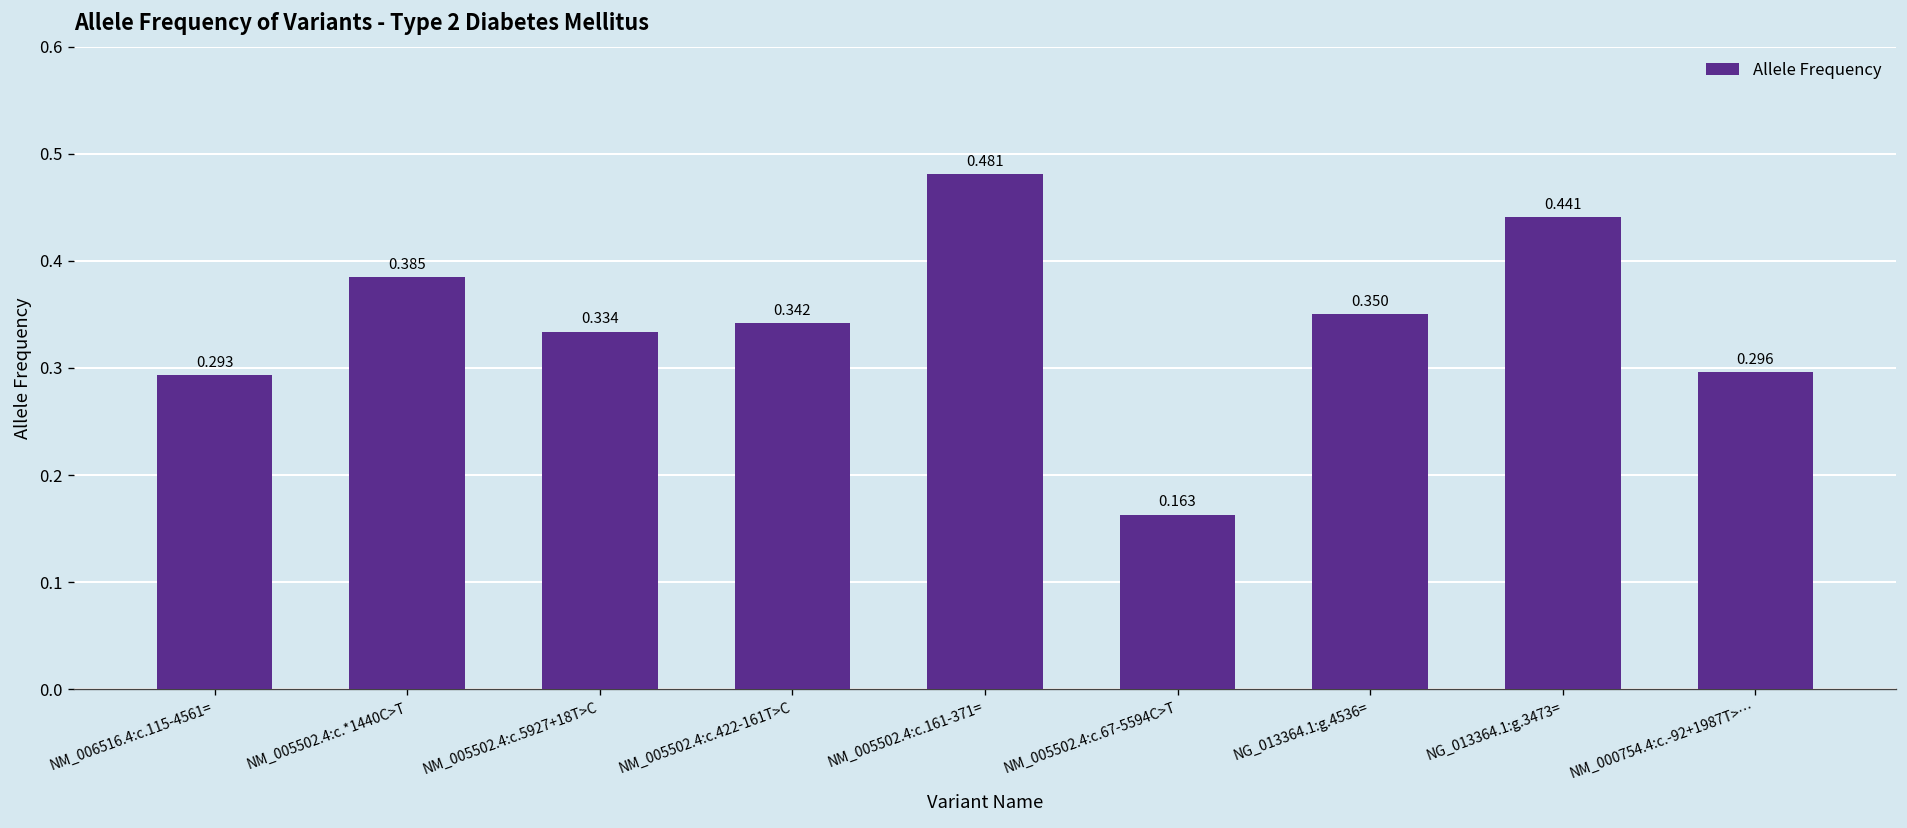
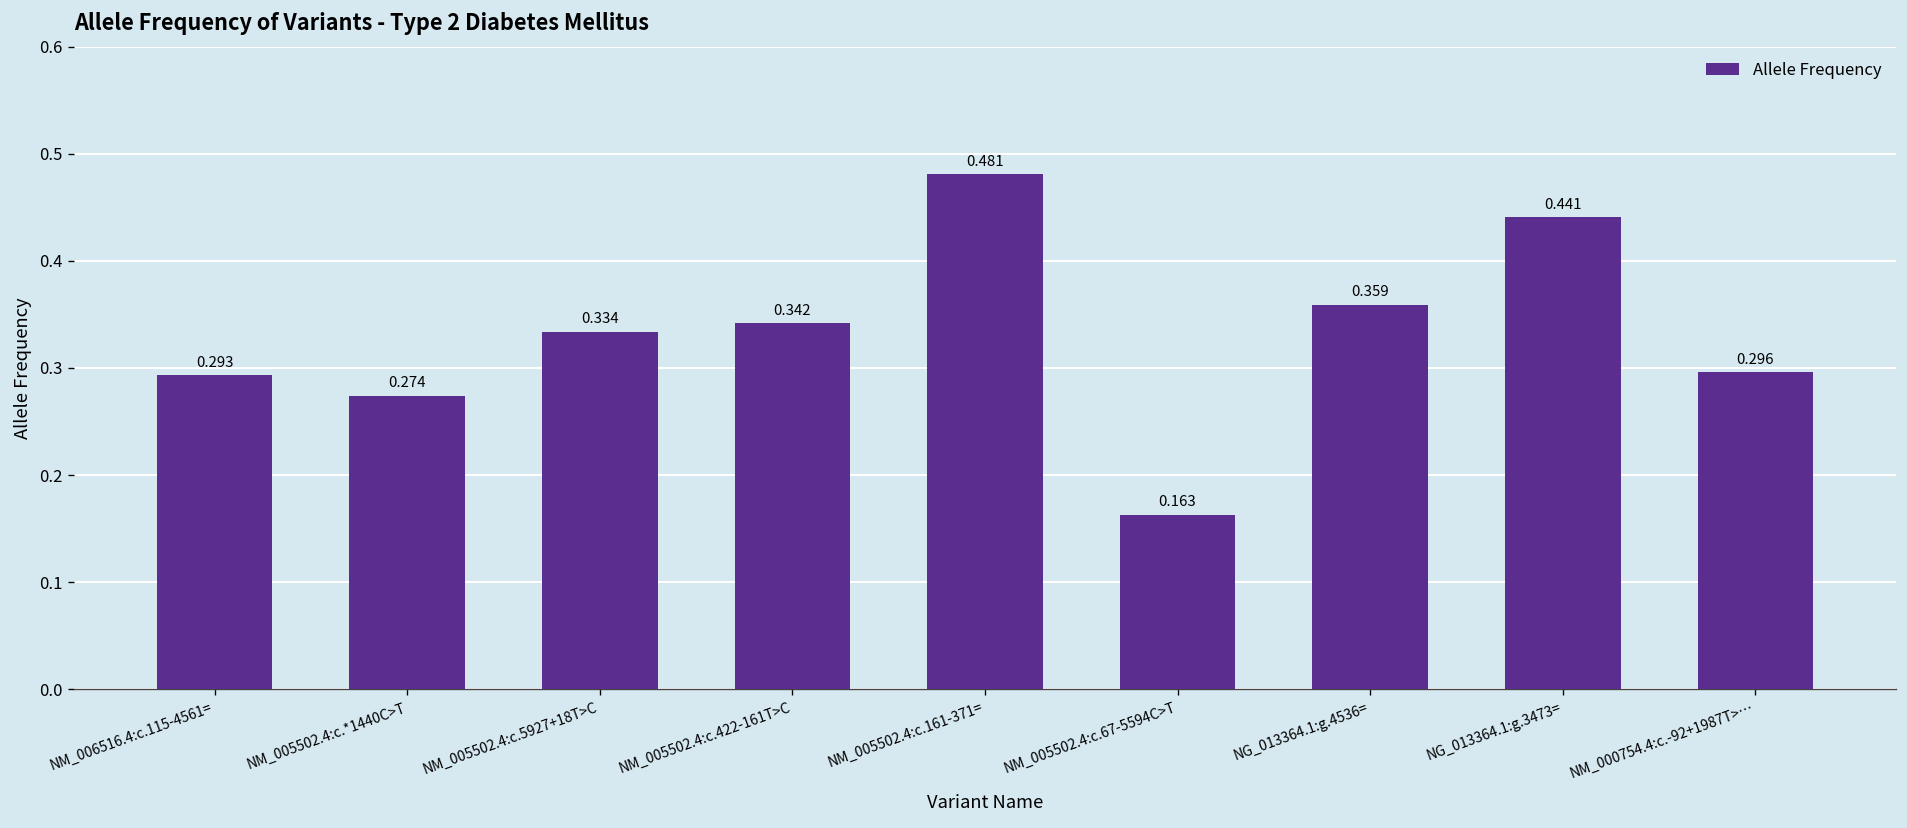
NM_005502.4:c.*1440C>T: 0.385 -> 0.274
NG_013364.1:g.4536=: 0.350 -> 0.359
